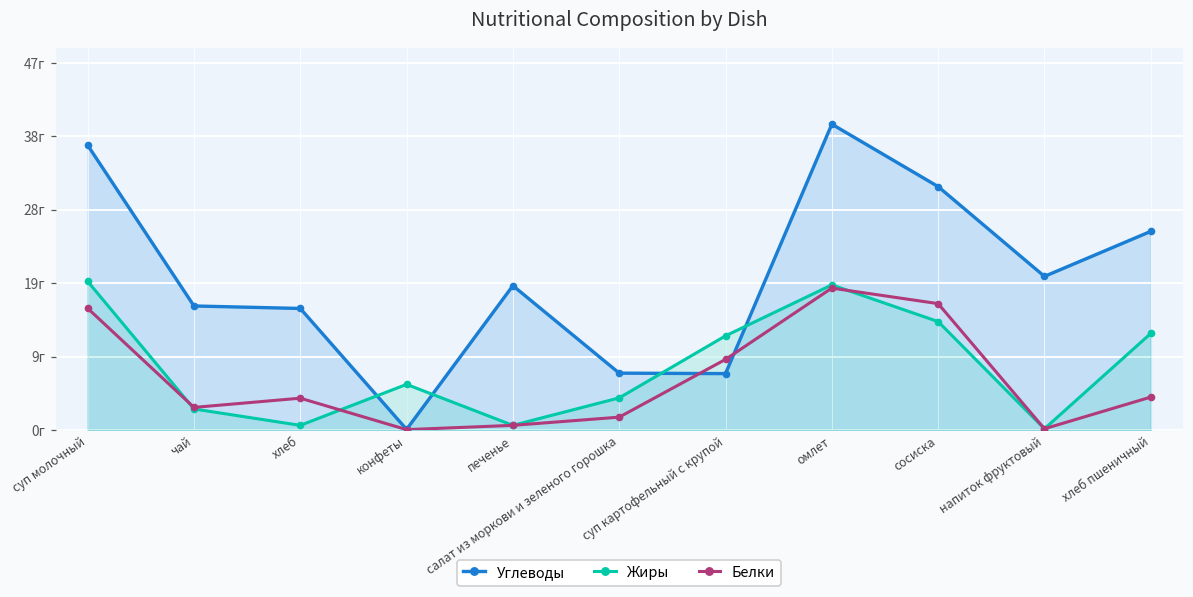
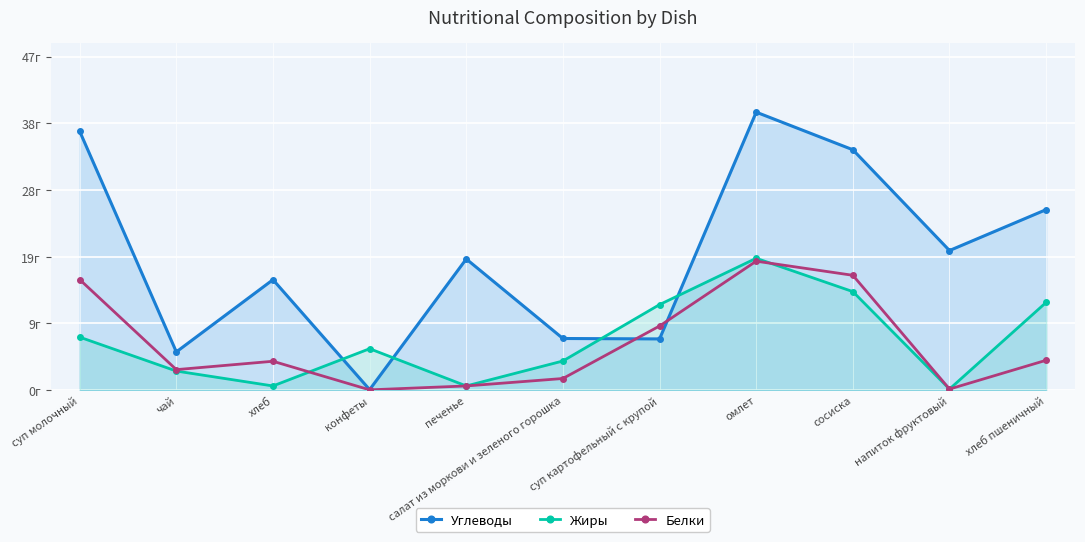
Жиры, суп молочный: 19г -> 7г
Углеводы, чай: 16г -> 5г
Углеводы, сосиска: 31г -> 34г
